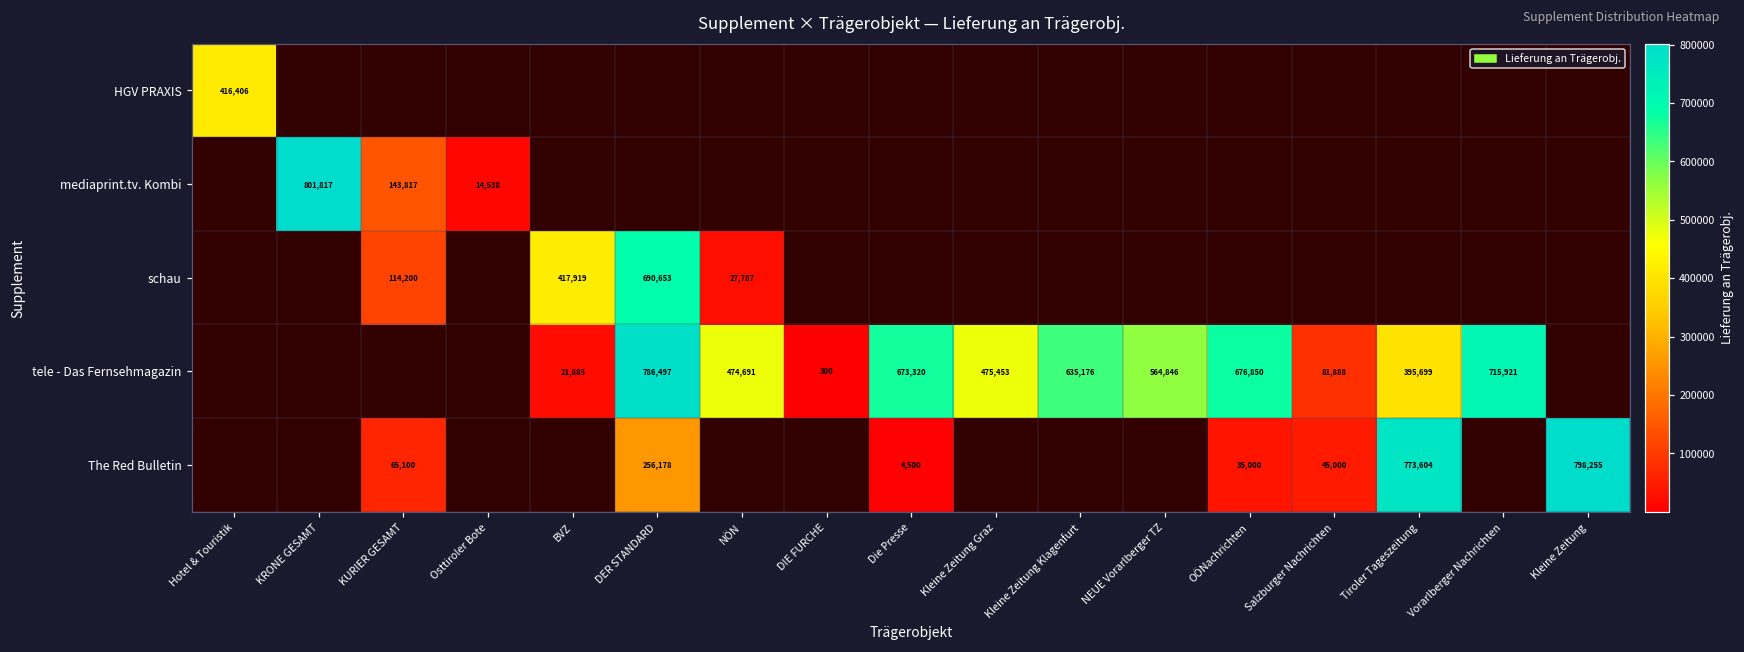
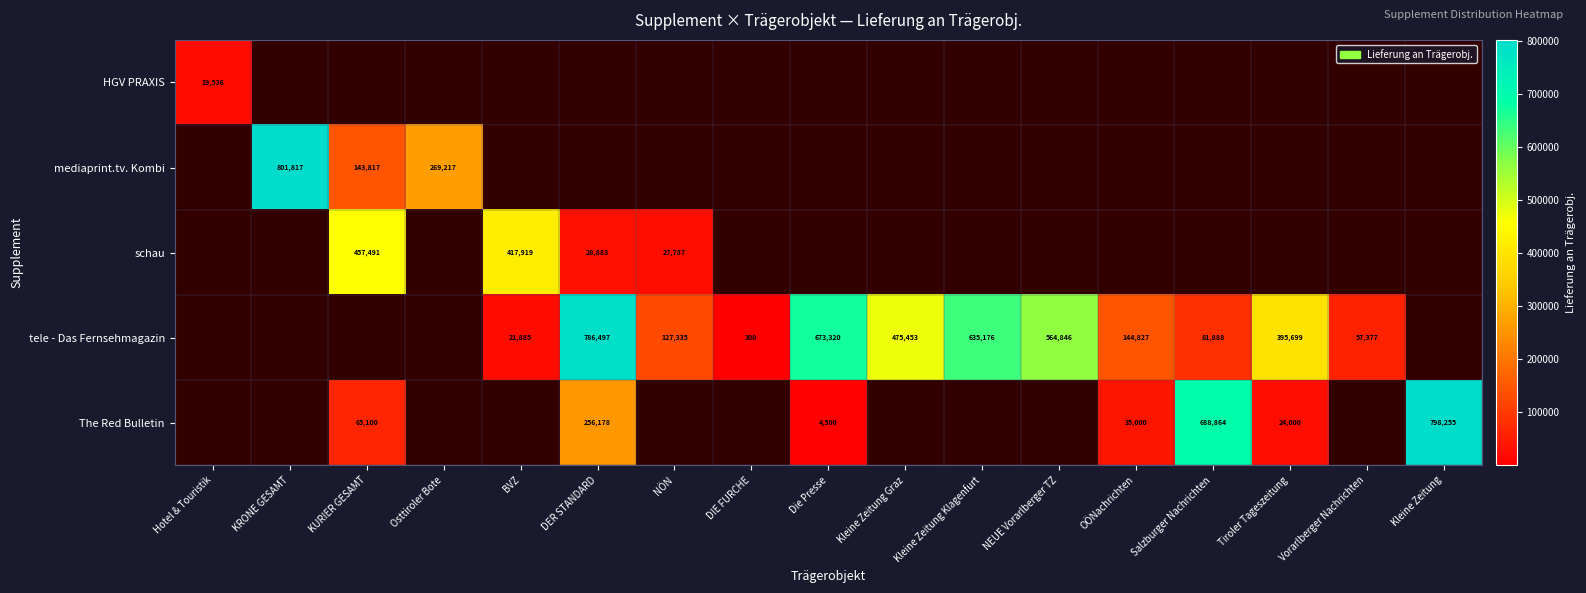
HGV PRAXIS, Hotel & Touristik: 416,406 -> 19,536
mediaprint.tv. Kombi, Osttiroler Bote: 14,538 -> 269,217
schau, KURIER GESAMT: 114,200 -> 457,491
schau, DER STANDARD: 690,653 -> 28,883
tele - Das Fernsehmagazin, NÖN: 474,691 -> 127,335
tele - Das Fernsehmagazin, OÖNachrichten: 676,850 -> 144,827
tele - Das Fernsehmagazin, Vorarlberger Nachrichten: 715,921 -> 57,377
The Red Bulletin, Salzburger Nachrichten: 45,000 -> 688,864
The Red Bulletin, Tiroler Tageszeitung: 773,604 -> 24,000
